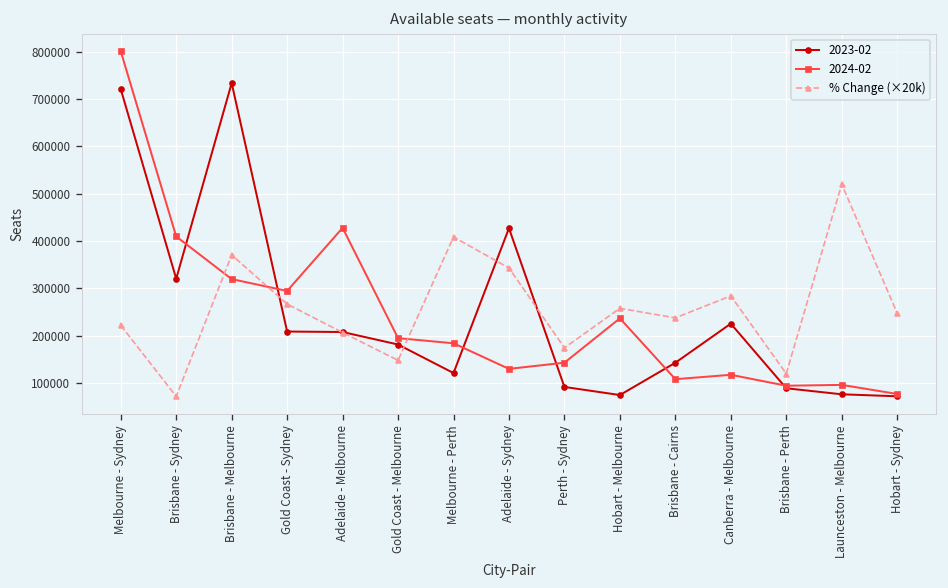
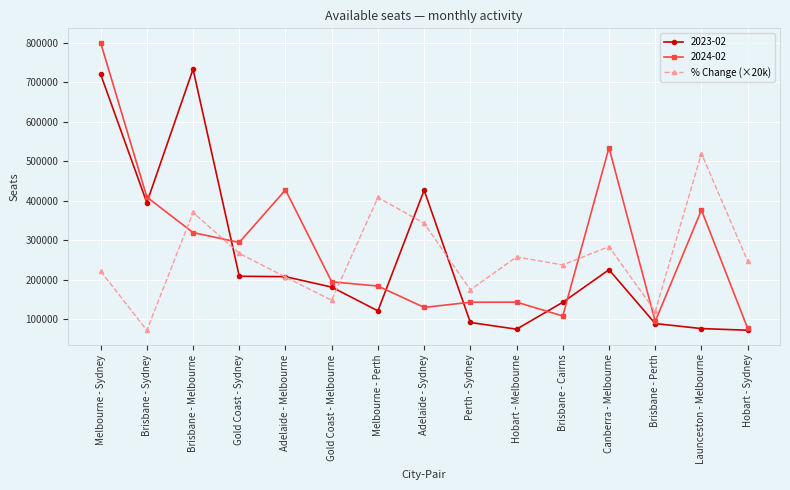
2023-02, Brisbane - Sydney: 320000 -> 400000
2024-02, Hobart - Melbourne: 240000 -> 140000
2024-02, Canberra - Melbourne: 120000 -> 530000
2024-02, Launceston - Melbourne: 100000 -> 380000
